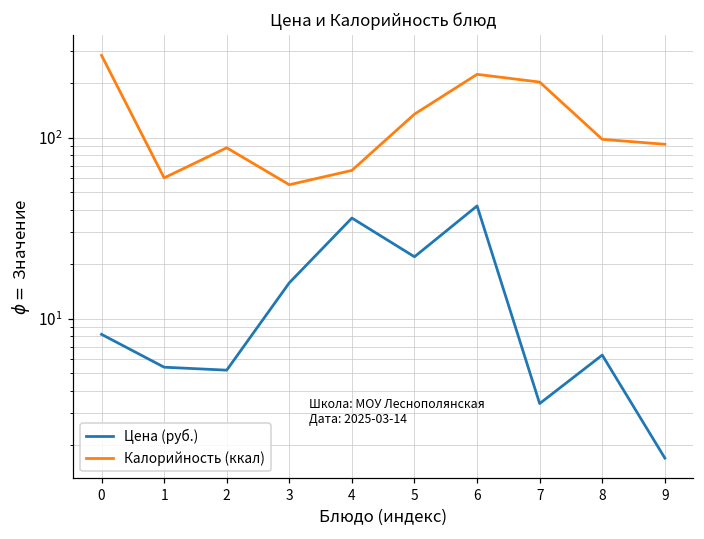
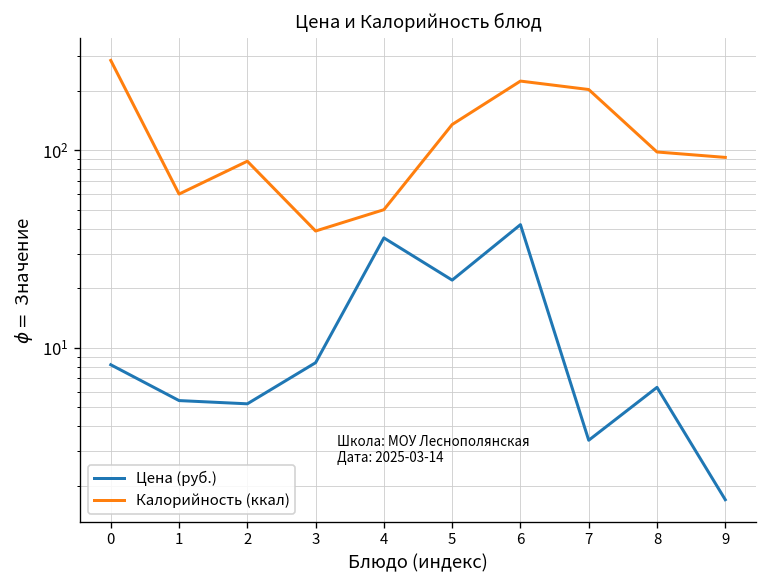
Цена (руб.), 3: 16 -> 8
Калорийность (ккал), 3: 55 -> 39
Калорийность (ккал), 4: 66 -> 50
